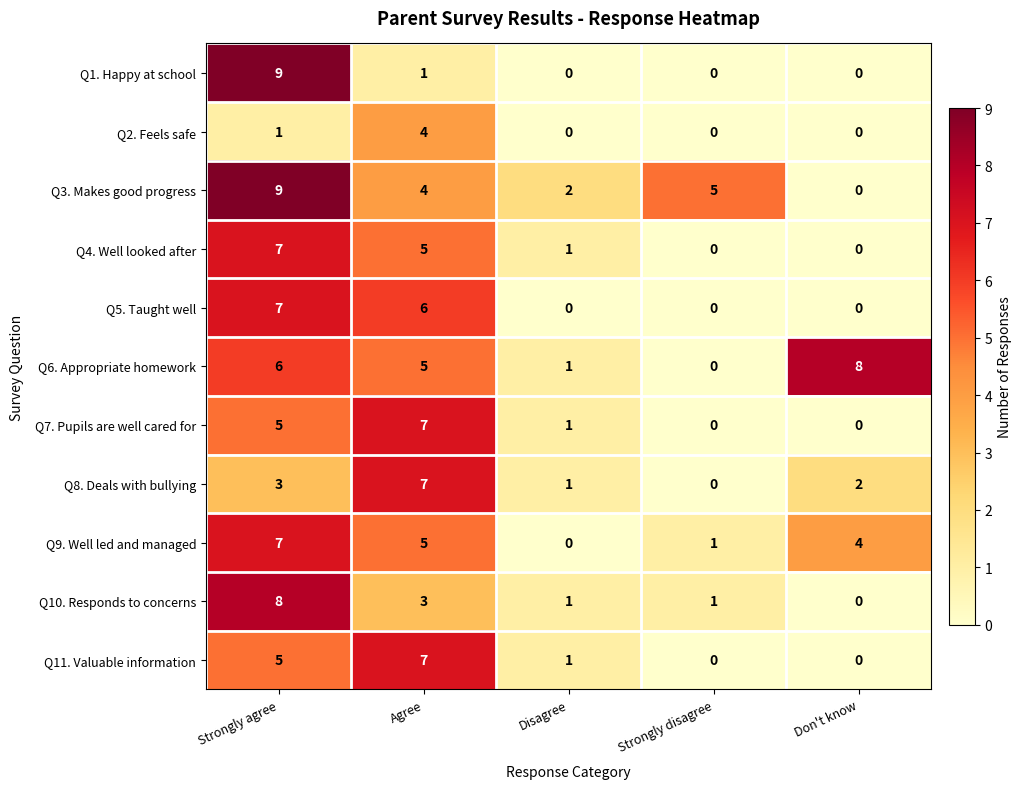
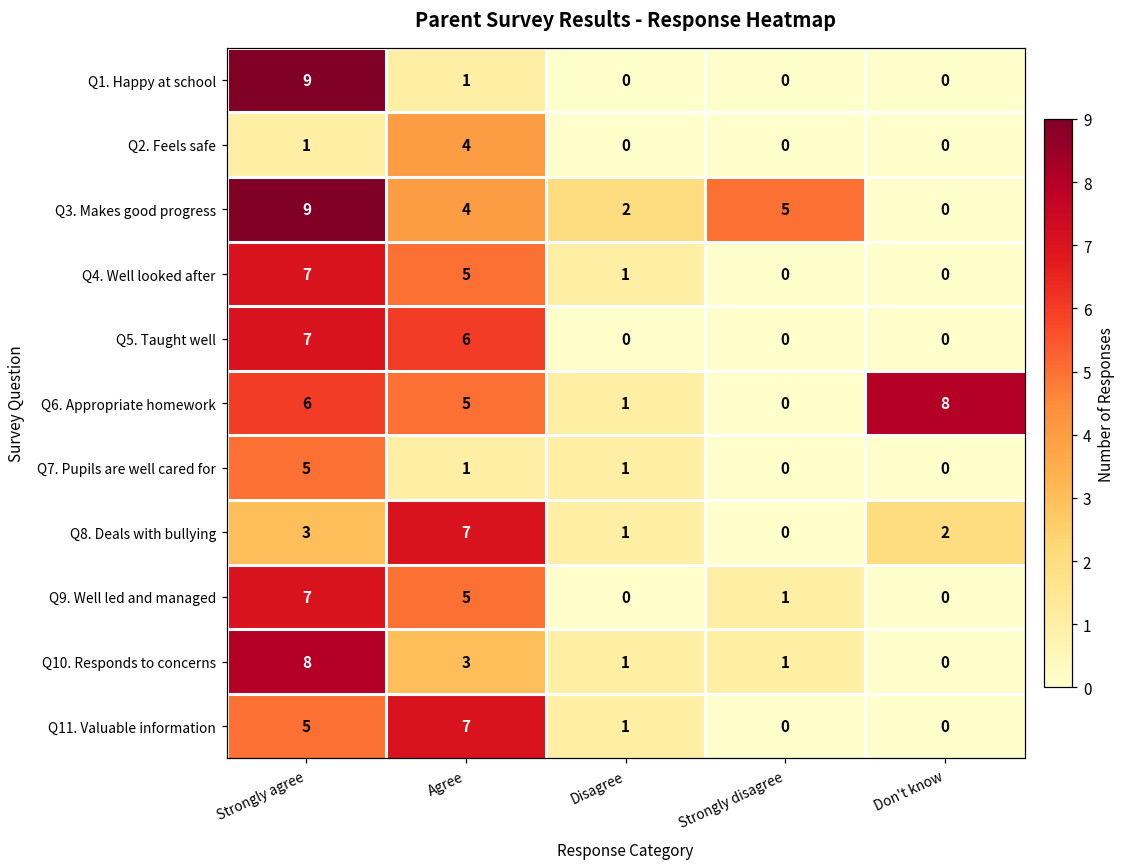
Q7. Pupils are well cared for, Agree: 7 -> 1
Q9. Well led and managed, Don't know: 4 -> 0
